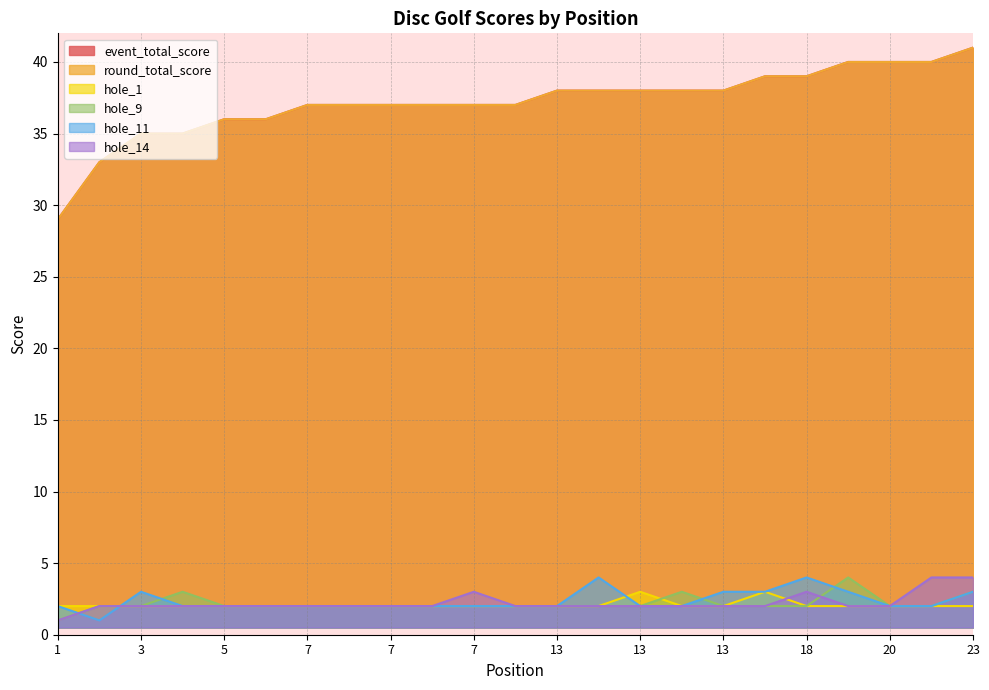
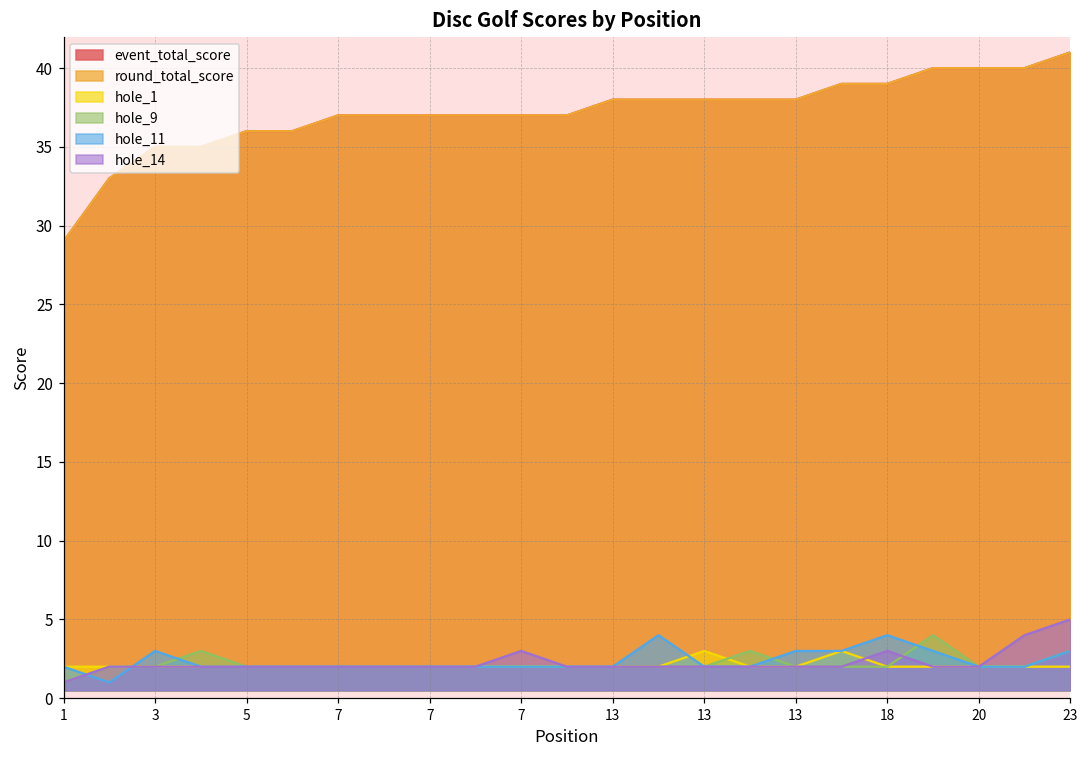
hole_14, 23: 4 -> 5
